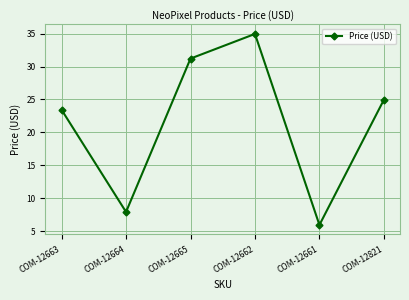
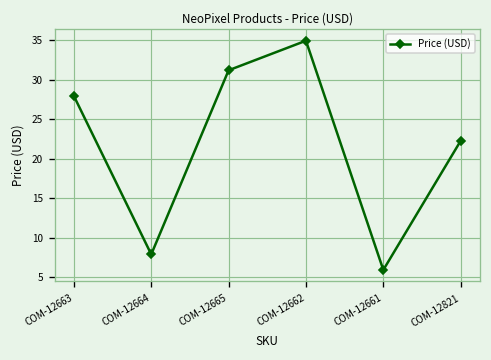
COM-12663: 23 -> 28
COM-12821: 25 -> 22
